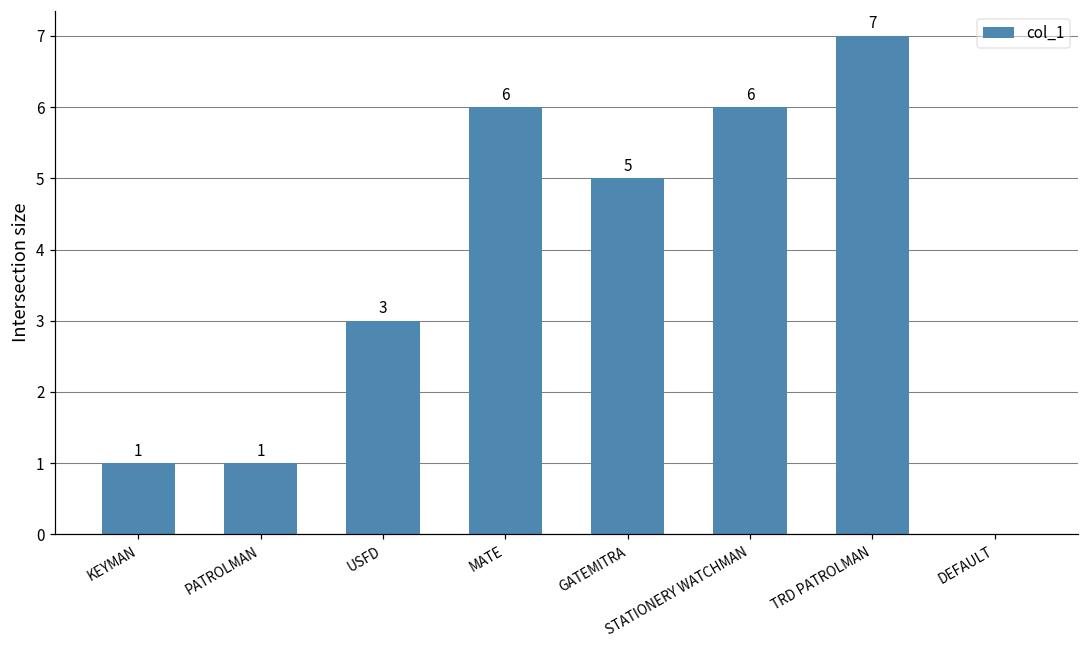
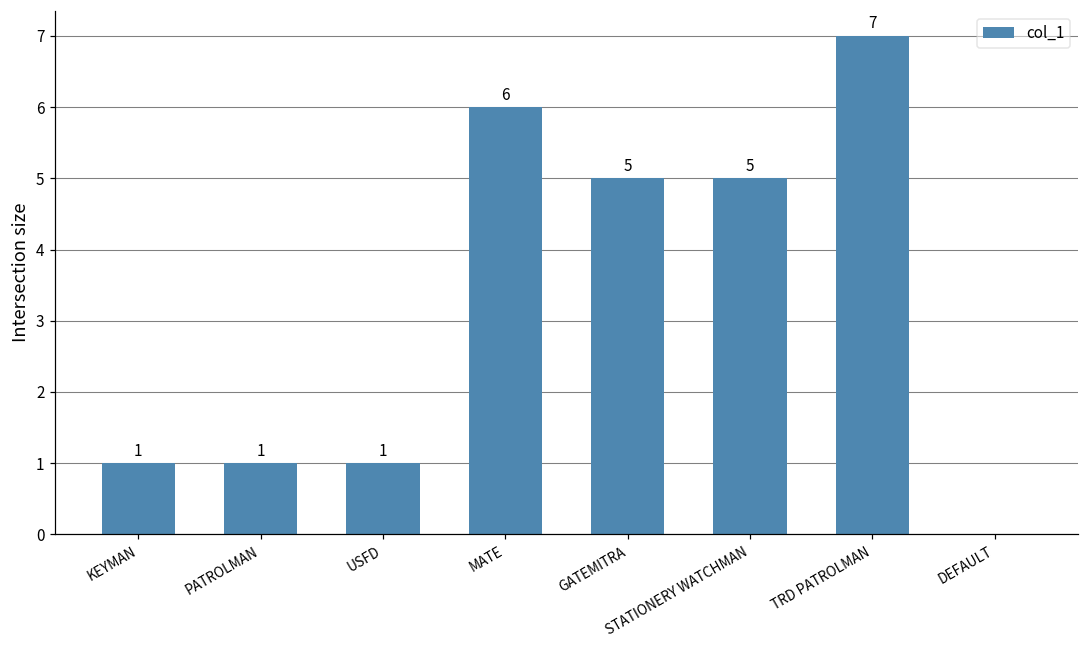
USFD: 3 -> 1
STATIONERY WATCHMAN: 6 -> 5
